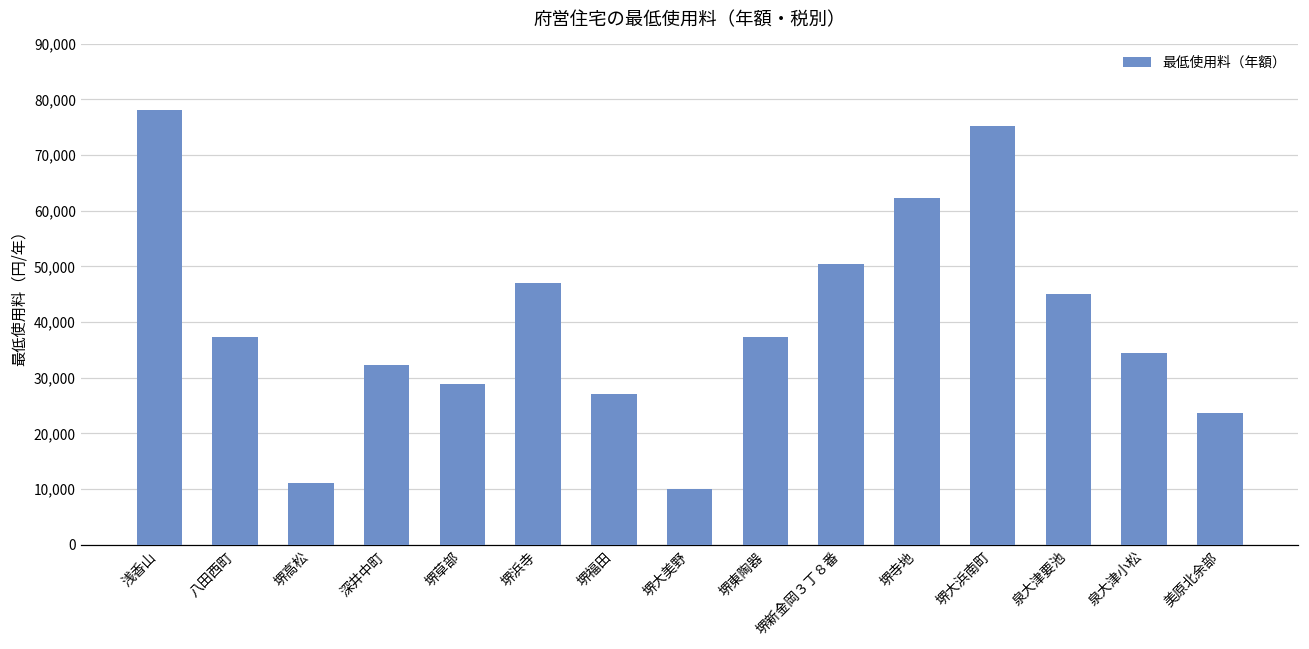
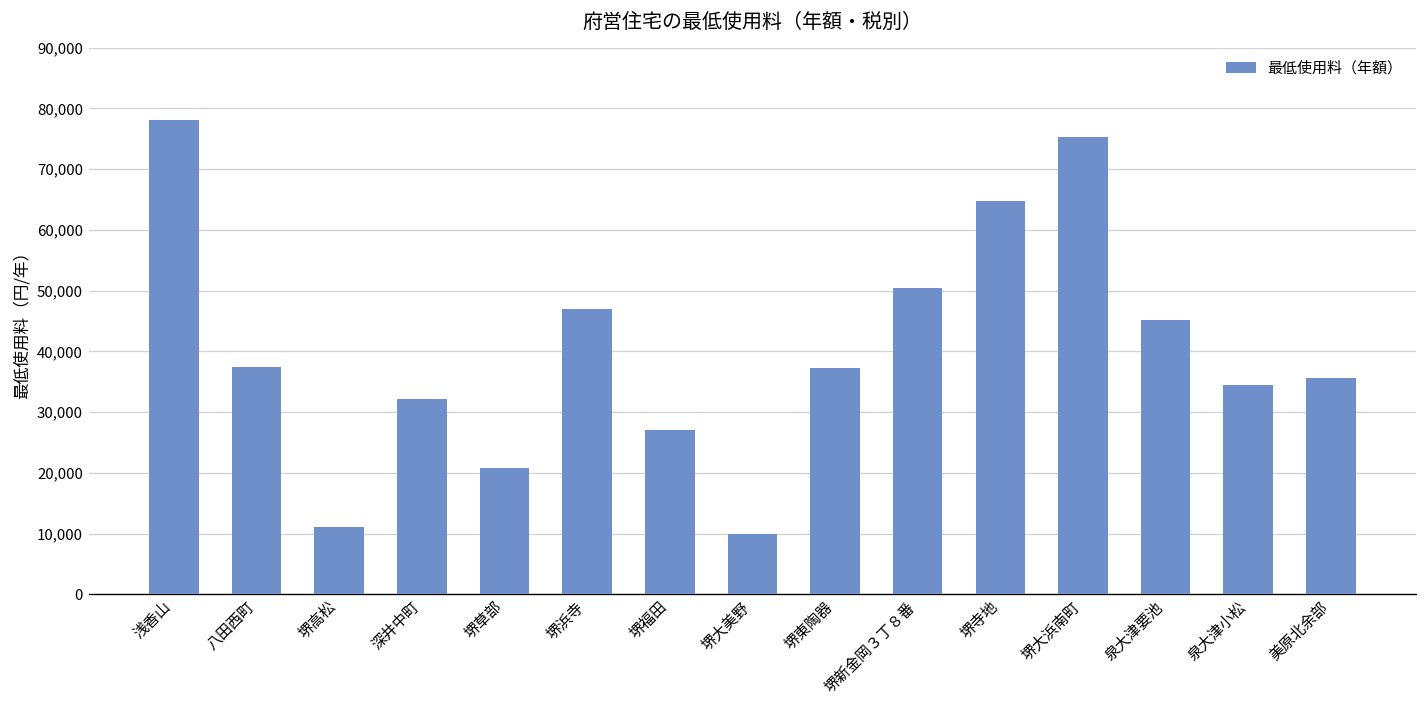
堺草部: 29,000 -> 21,000
堺寺地: 62,000 -> 65,000
美原北余部: 24,000 -> 36,000
